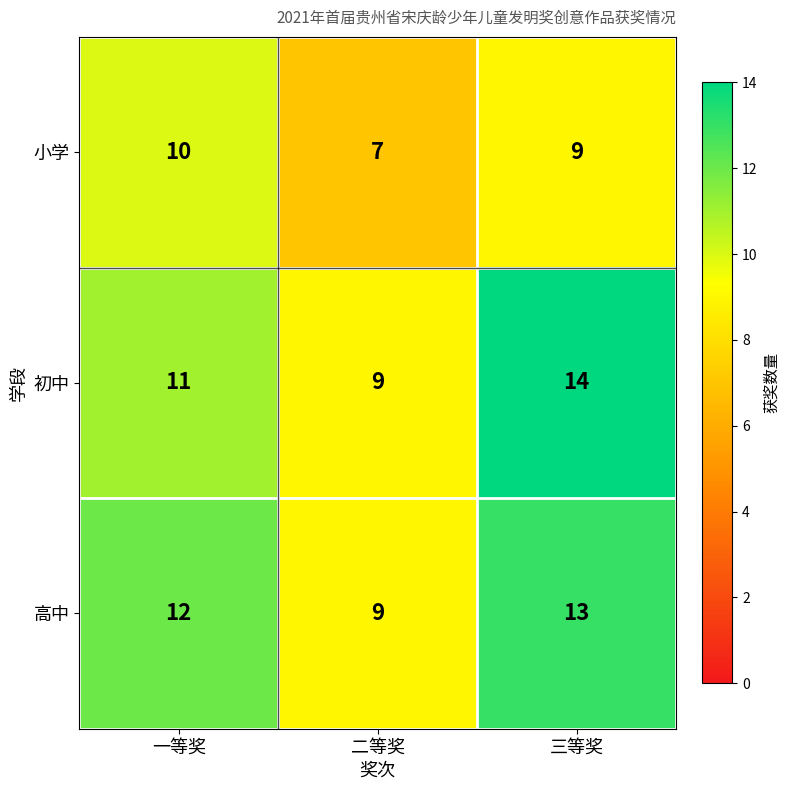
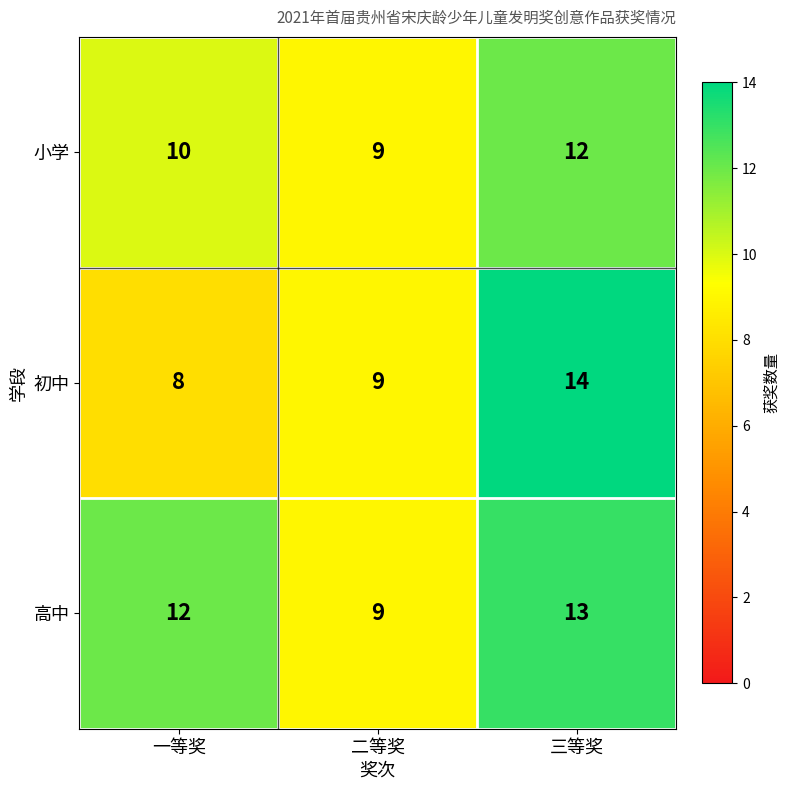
小学, 二等奖: 7 -> 9
小学, 三等奖: 9 -> 12
初中, 一等奖: 11 -> 8
